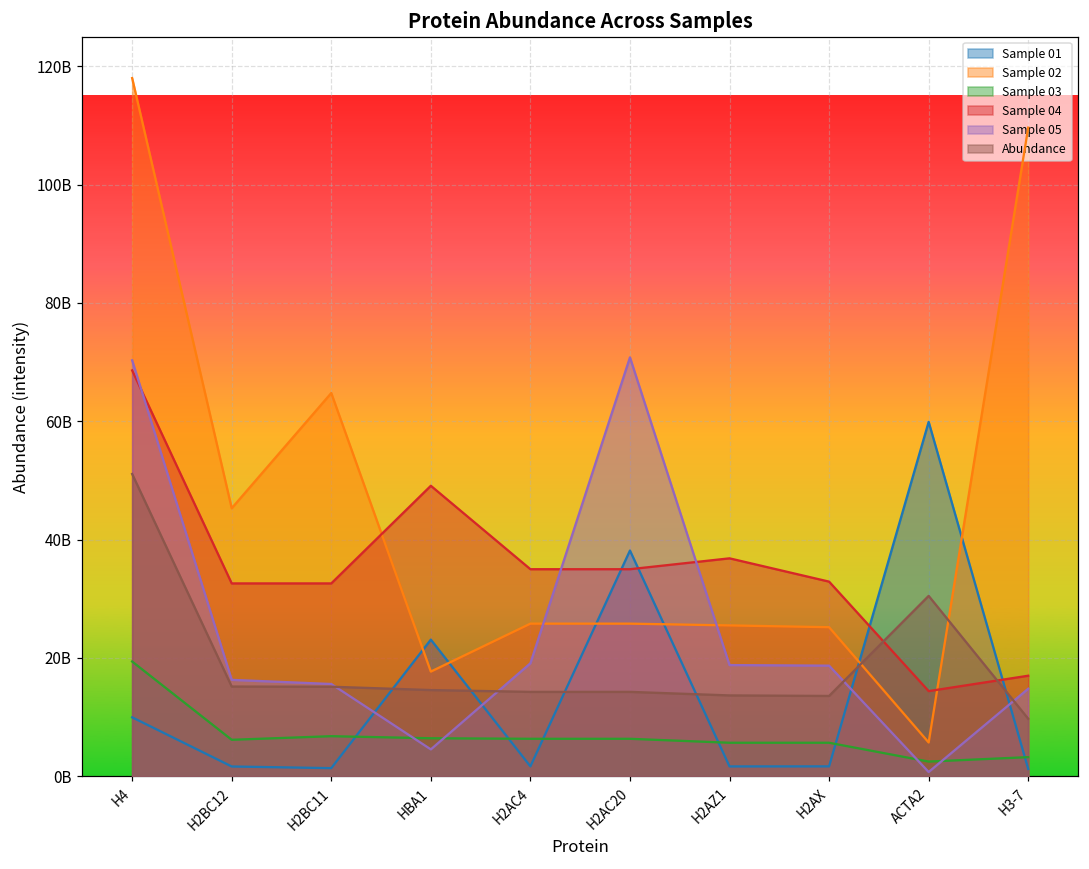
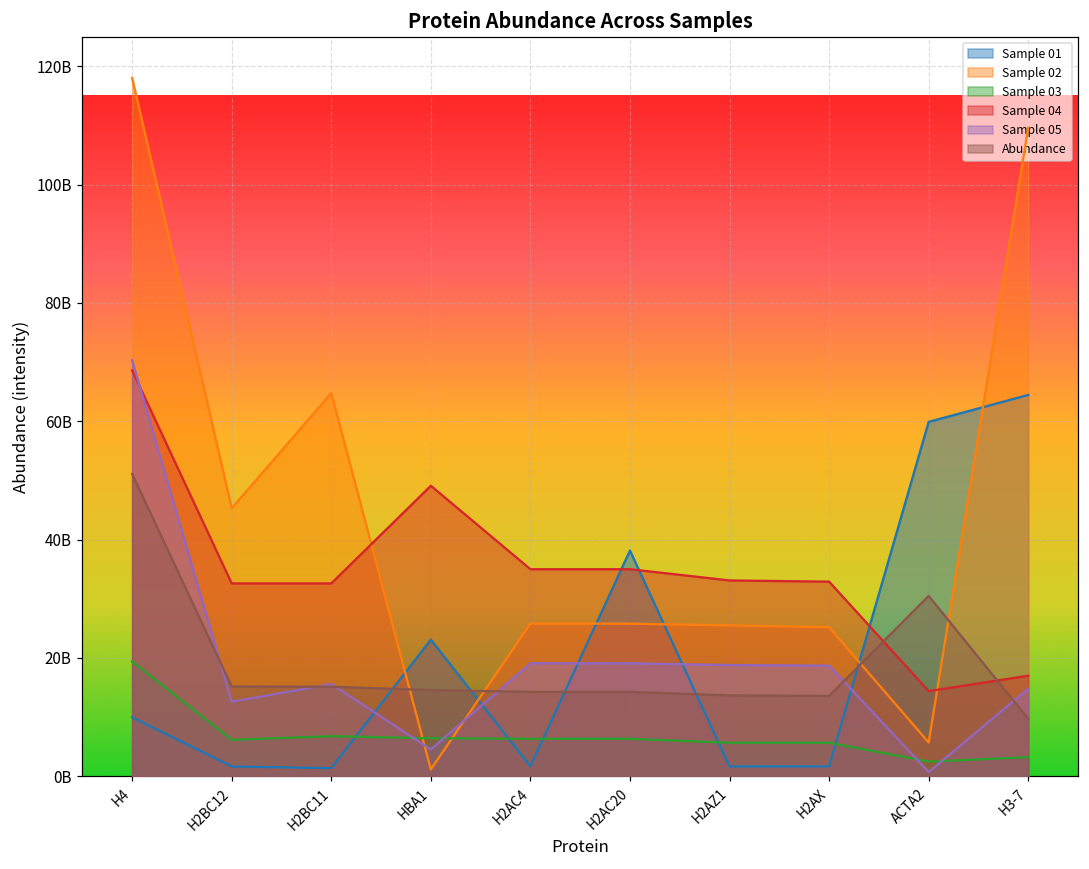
Sample 05, H2BC12: 16000000000 -> 13000000000
Sample 02, HBA1: 18000000000 -> 1000000000
Sample 05, H2AC20: 71000000000 -> 19000000000
Sample 04, H2AZ1: 37000000000 -> 33000000000
Sample 01, H3-7: 1000000000 -> 64000000000
